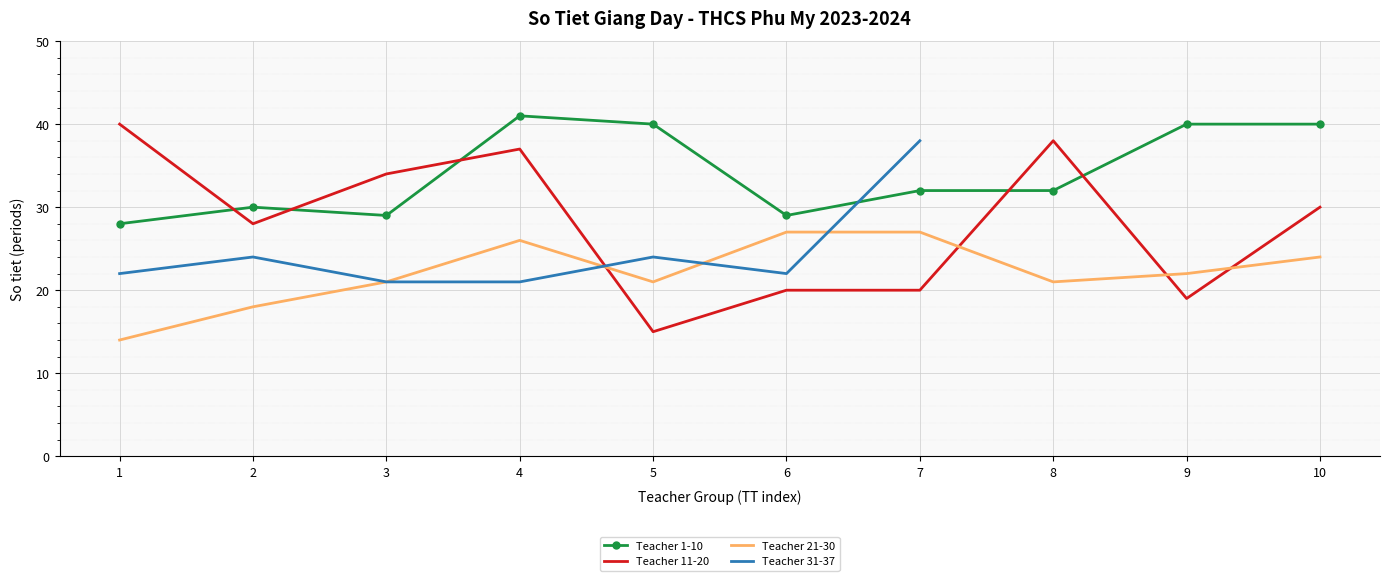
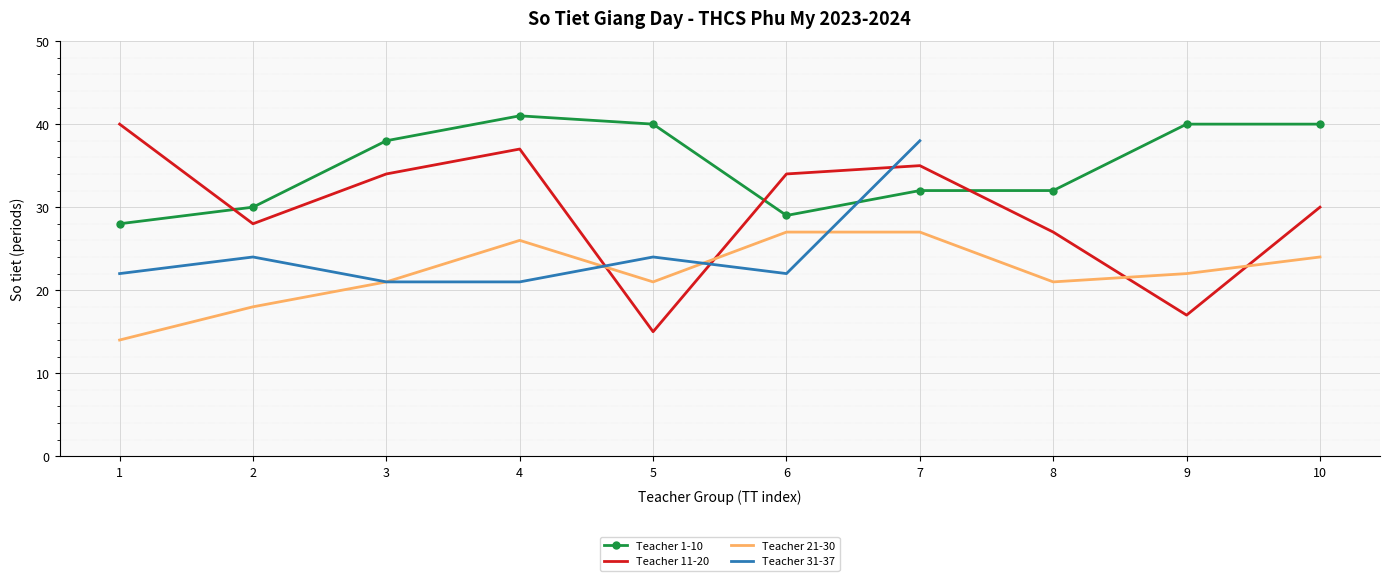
Teacher 1-10, 3: 29 -> 38
Teacher 11-20, 6: 20 -> 34
Teacher 11-20, 7: 20 -> 35
Teacher 11-20, 8: 38 -> 27
Teacher 11-20, 9: 19 -> 17
